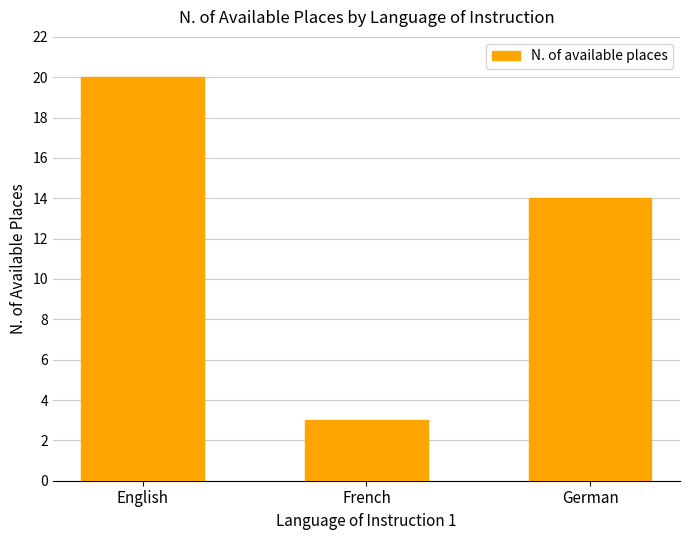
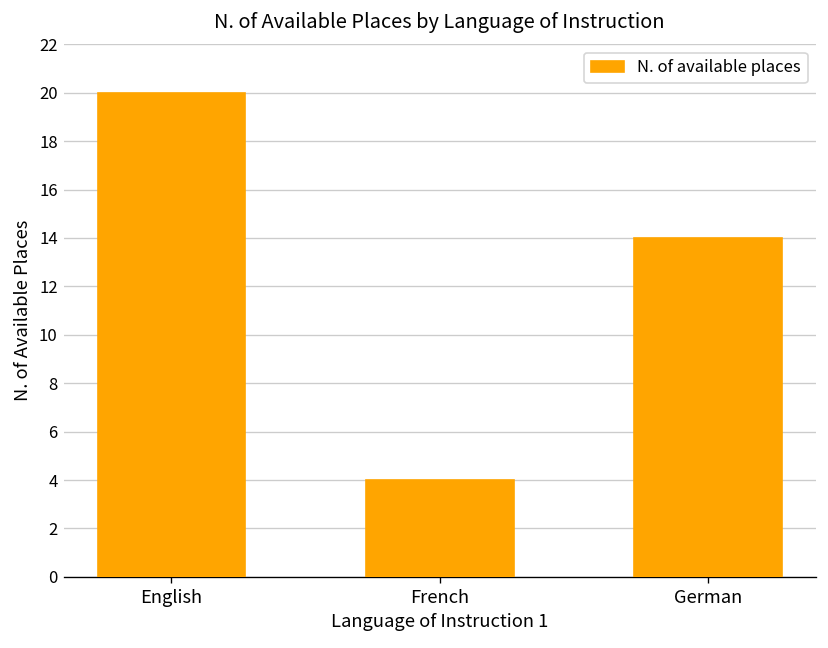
French: 3 -> 4
